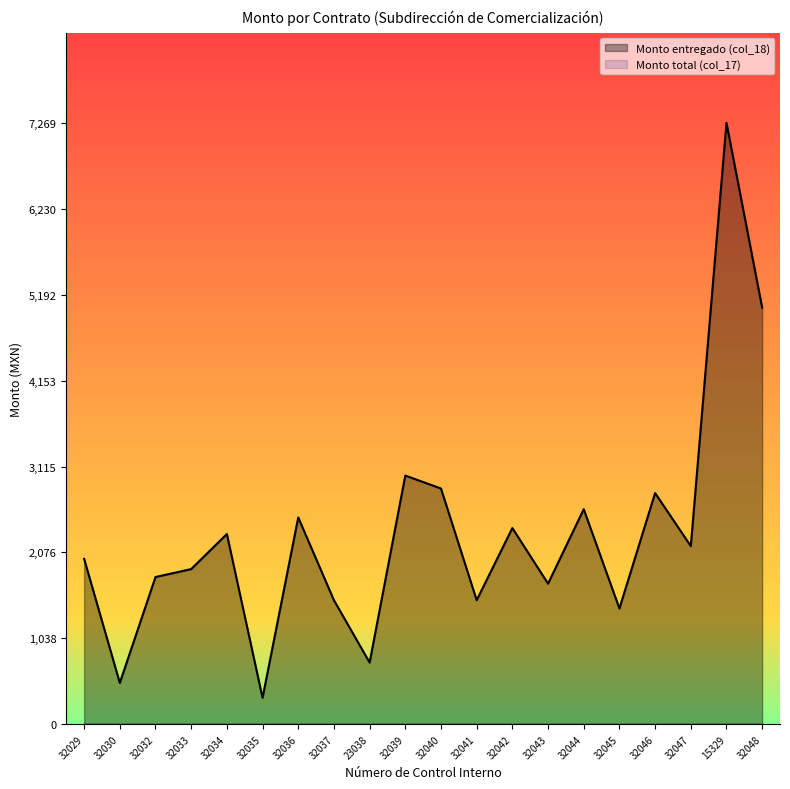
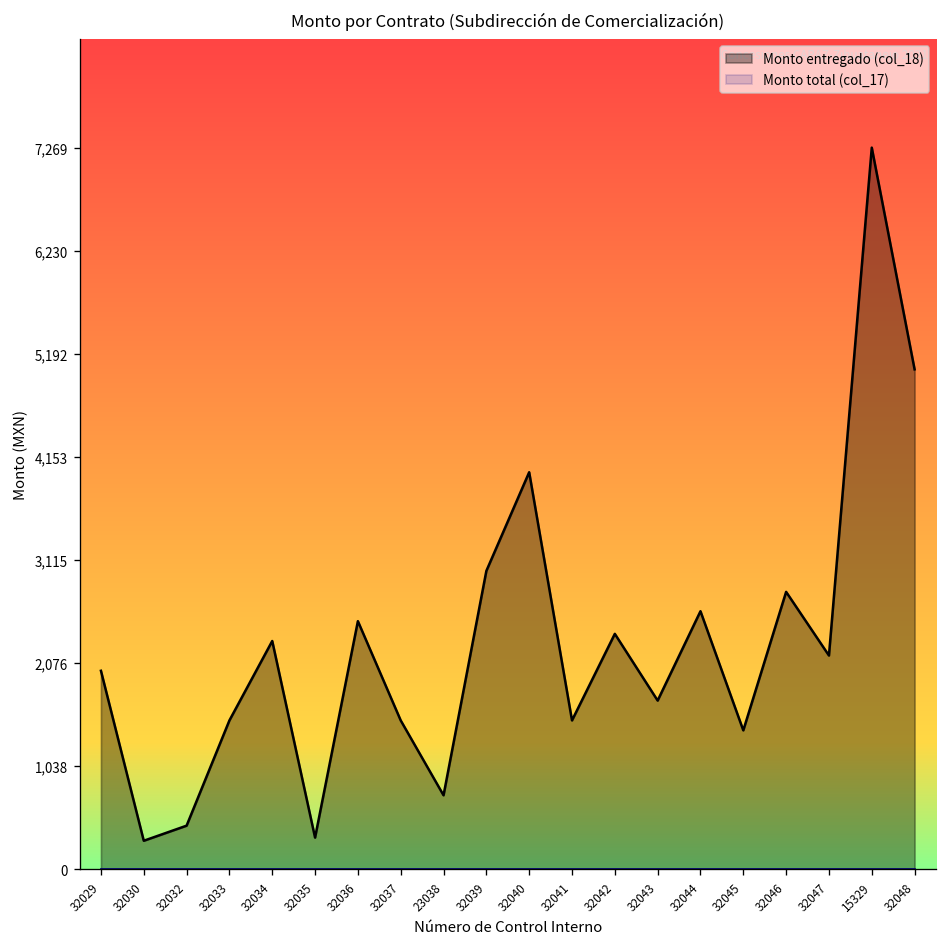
Monto entregado (col_18), 32030: 500 -> 300
Monto entregado (col_18), 32032: 1,800 -> 400
Monto entregado (col_18), 32033: 1,900 -> 1,500
Monto entregado (col_18), 32040: 2,900 -> 4,000
